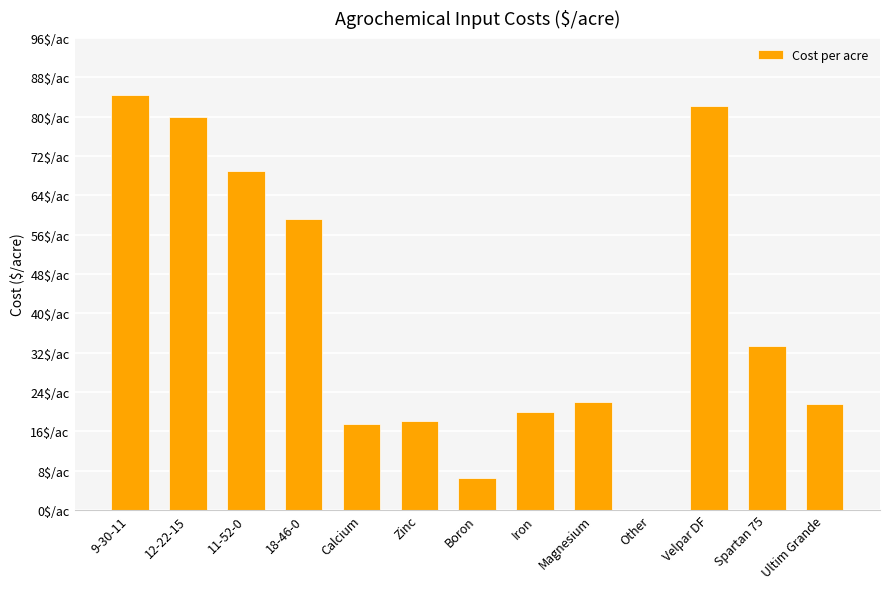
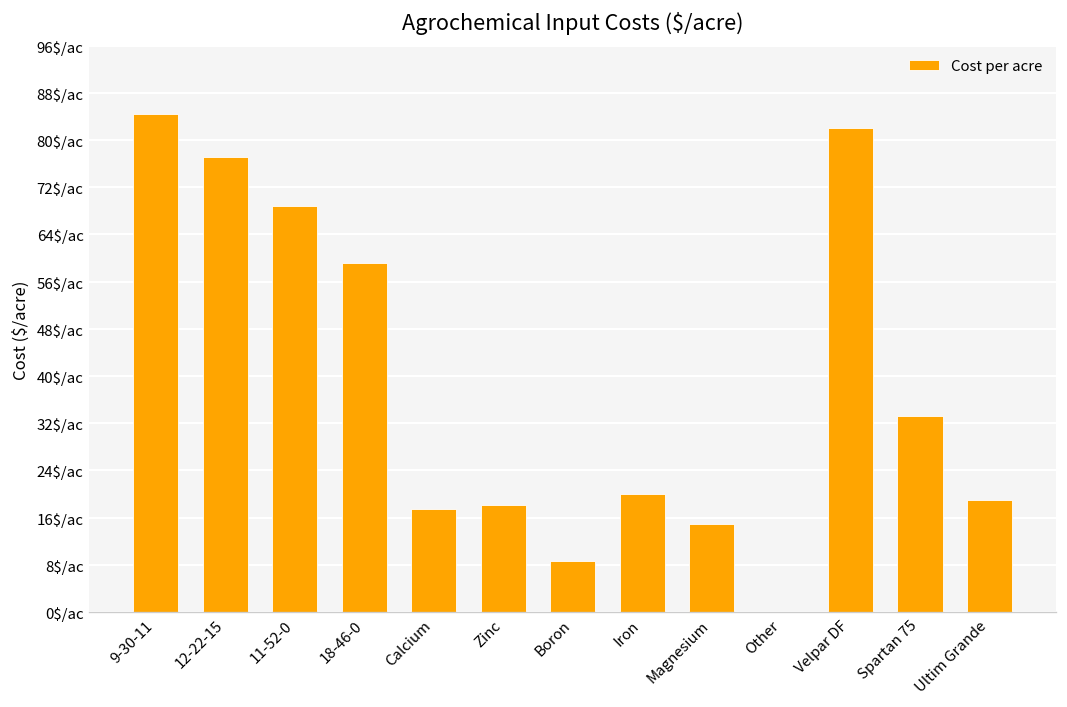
12-22-15: 80$/ac -> 77$/ac
Boron: 7$/ac -> 9$/ac
Magnesium: 22$/ac -> 15$/ac
Ultim Grande: 21$/ac -> 19$/ac
